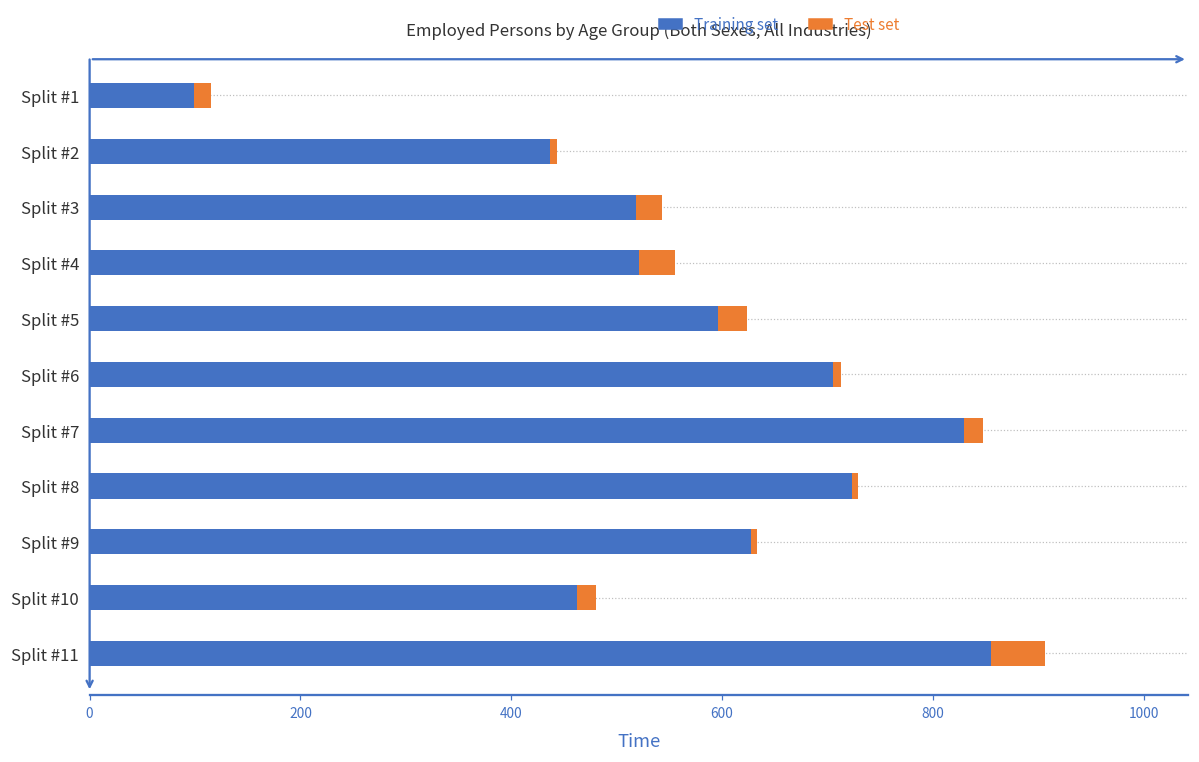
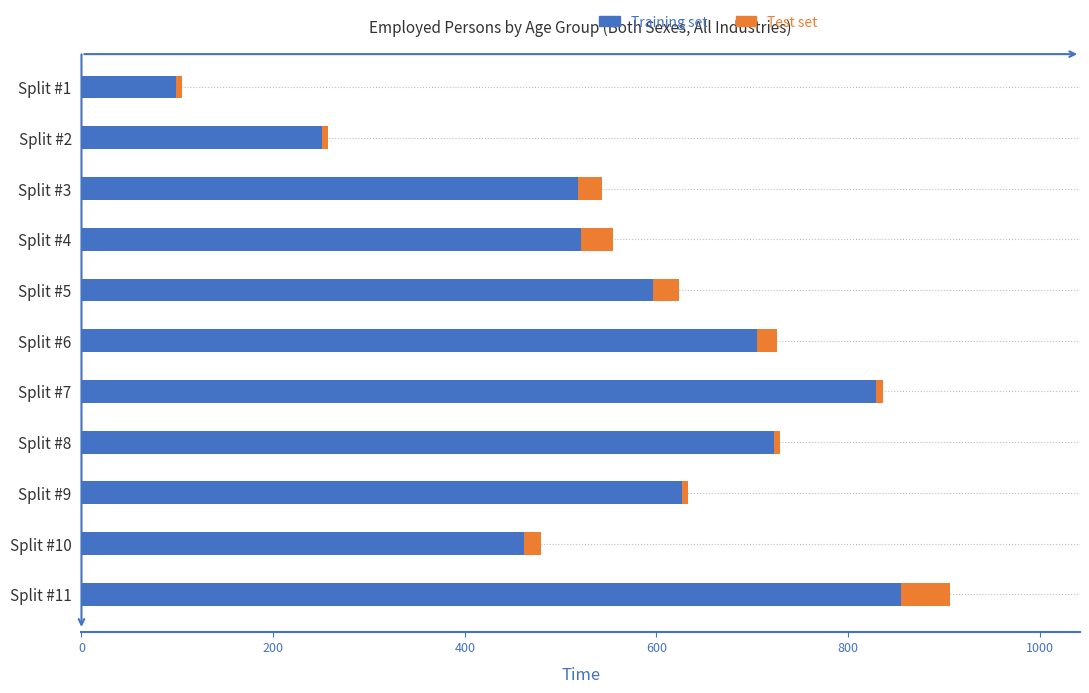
Test set, Split #1: 20 -> 10
Training set, Split #2: 440 -> 250
Test set, Split #6: 10 -> 20
Test set, Split #7: 20 -> 10
